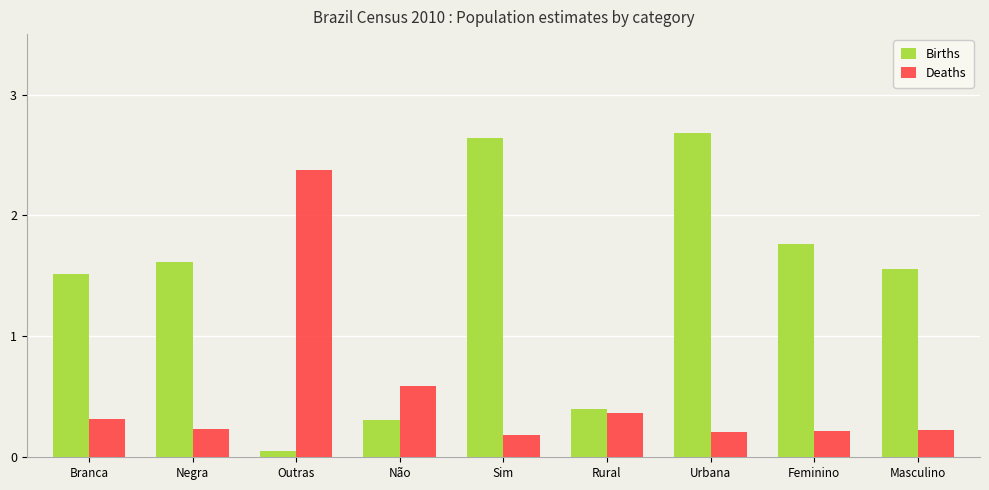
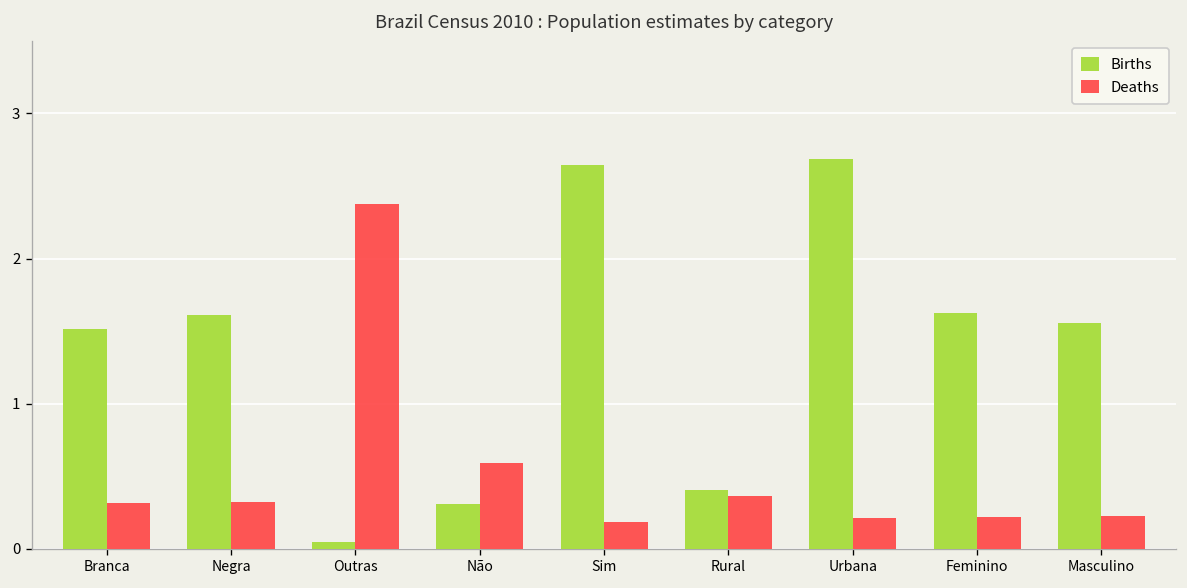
Deaths, Negra: 0.23 -> 0.33
Births, Feminino: 1.77 -> 1.62
